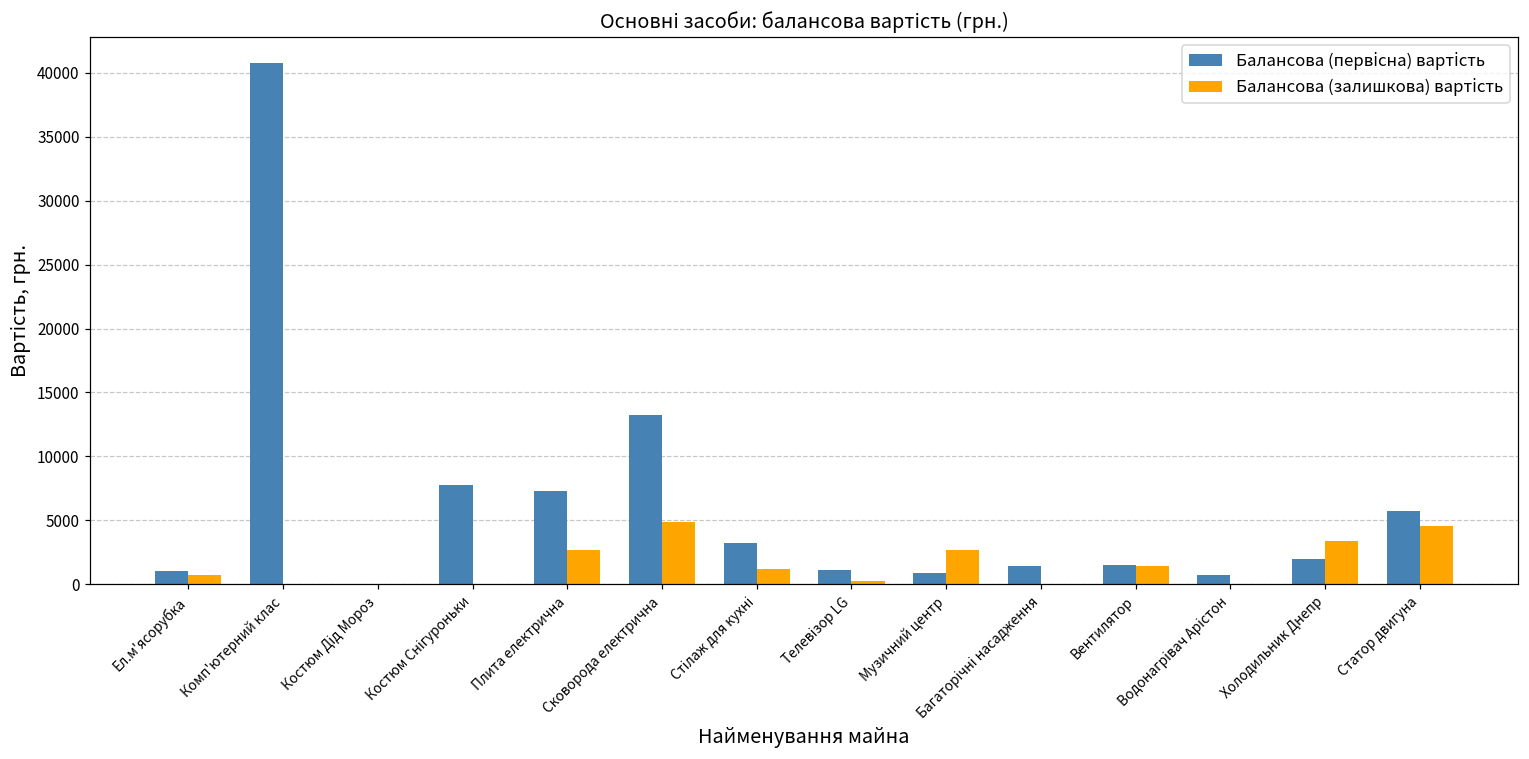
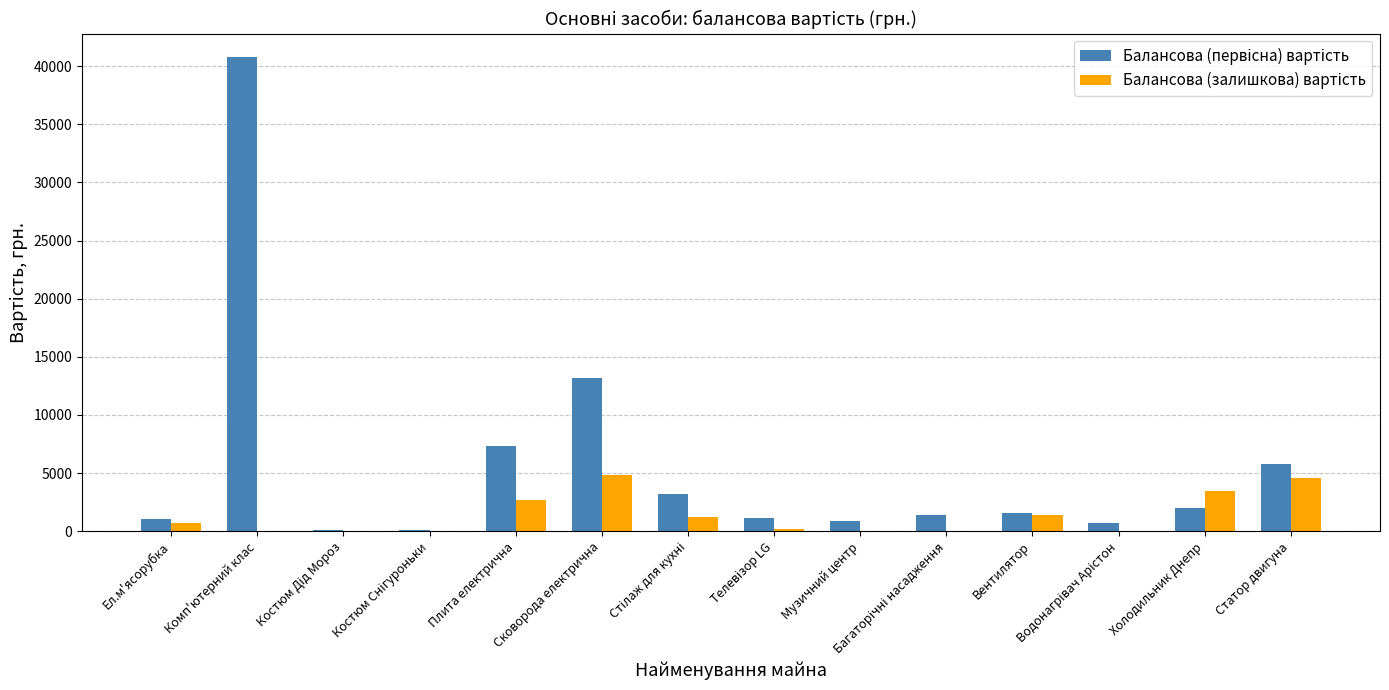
Балансова (первісна) вартість, Костюм Снігуроньки: 7800 -> 100
Балансова (залишкова) вартість, Музичний центр: 2700 -> 0
